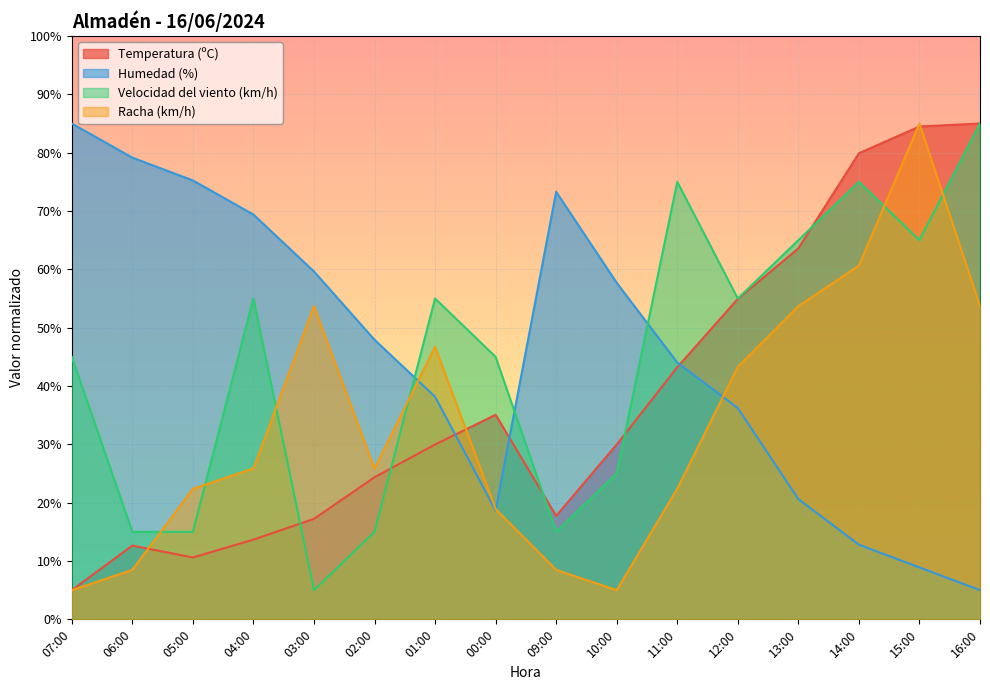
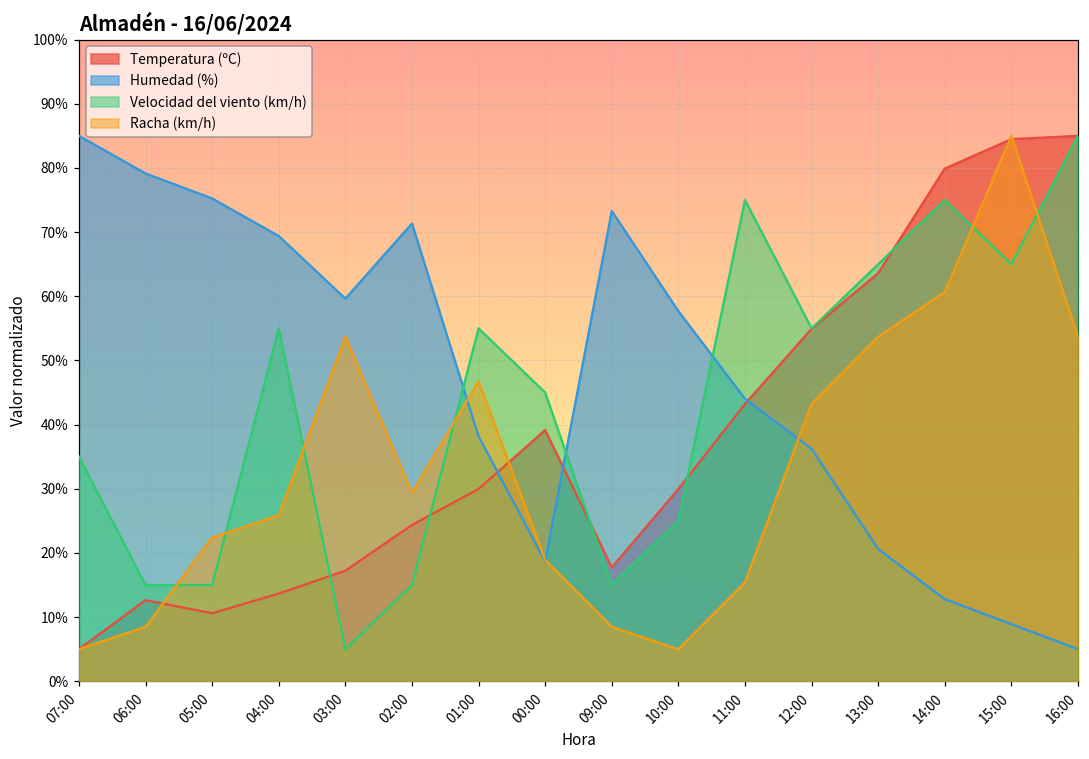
Velocidad del viento (km/h), 07:00: 45% -> 35%
Humedad (%), 02:00: 48% -> 71%
Racha (km/h), 02:00: 26% -> 29%
Temperatura (ºC), 00:00: 35% -> 39%
Racha (km/h), 11:00: 22% -> 15%
